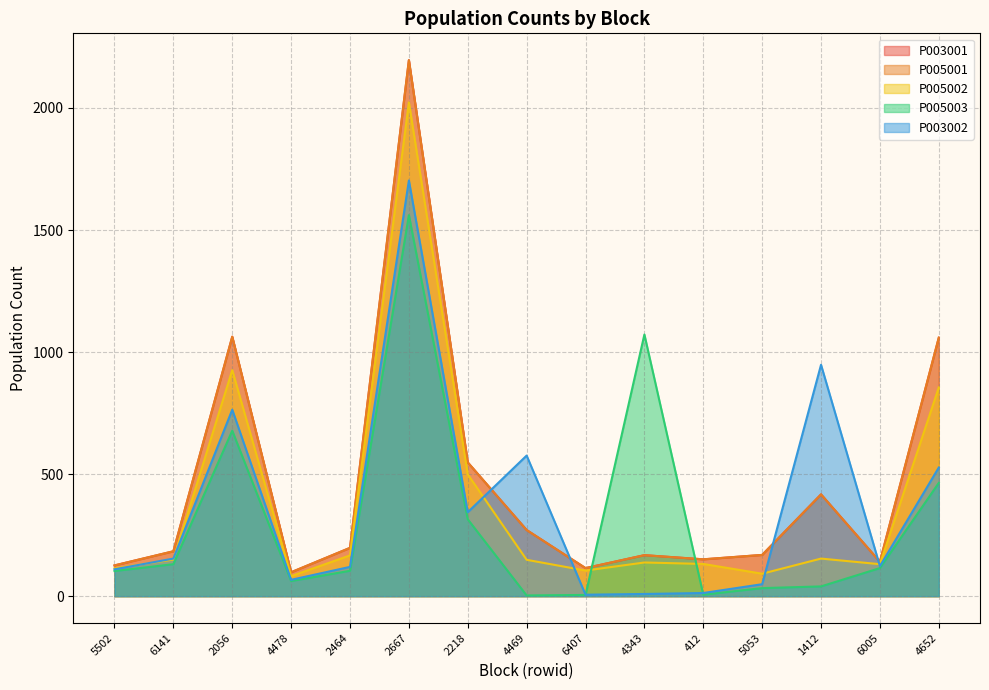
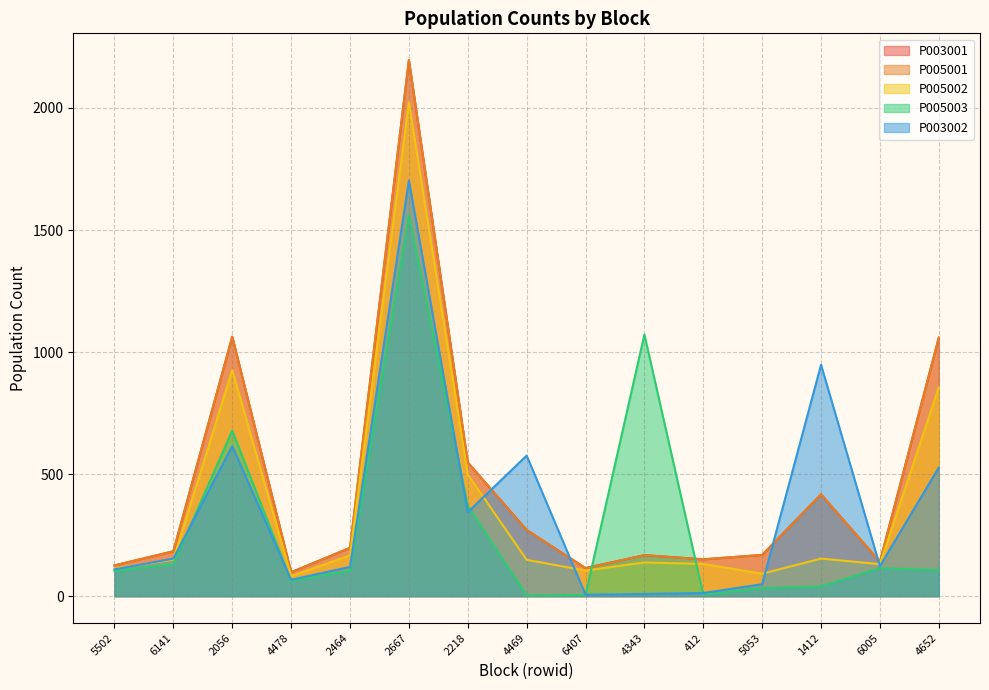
P003002, 2056: 760 -> 620
P005003, 2218: 320 -> 370
P005003, 4652: 460 -> 110
